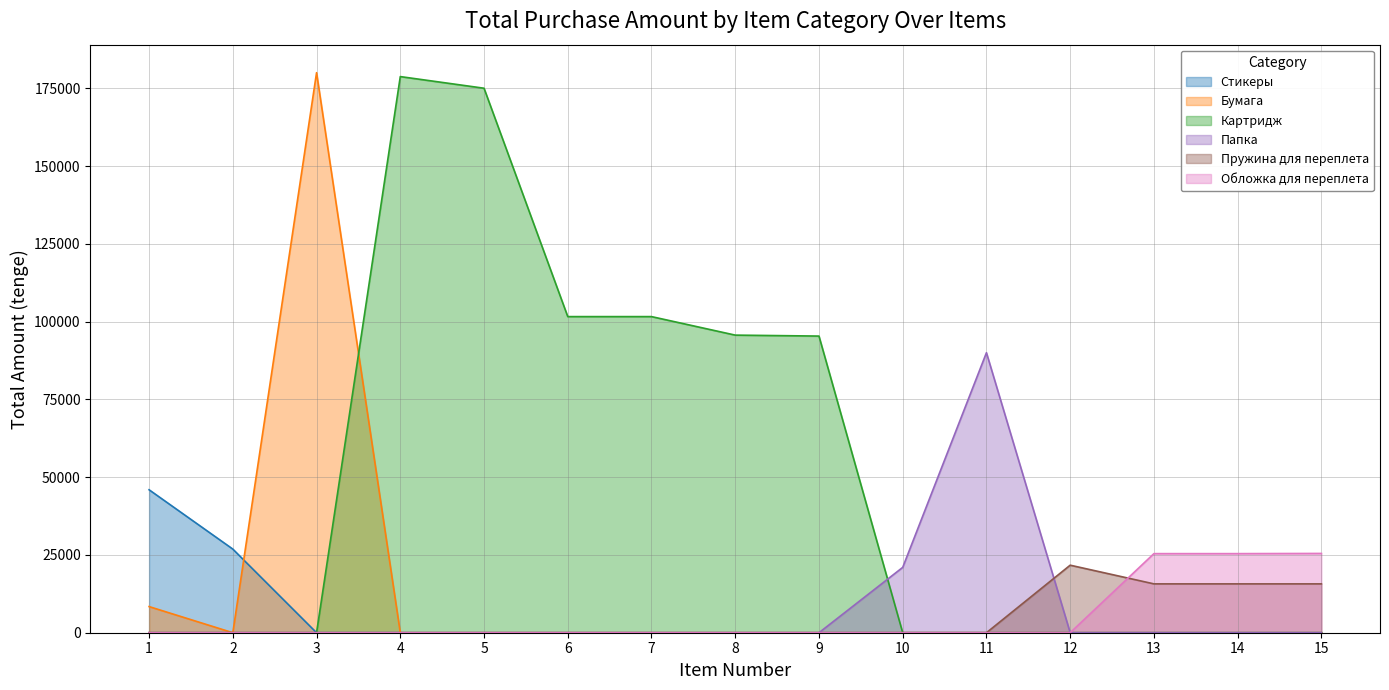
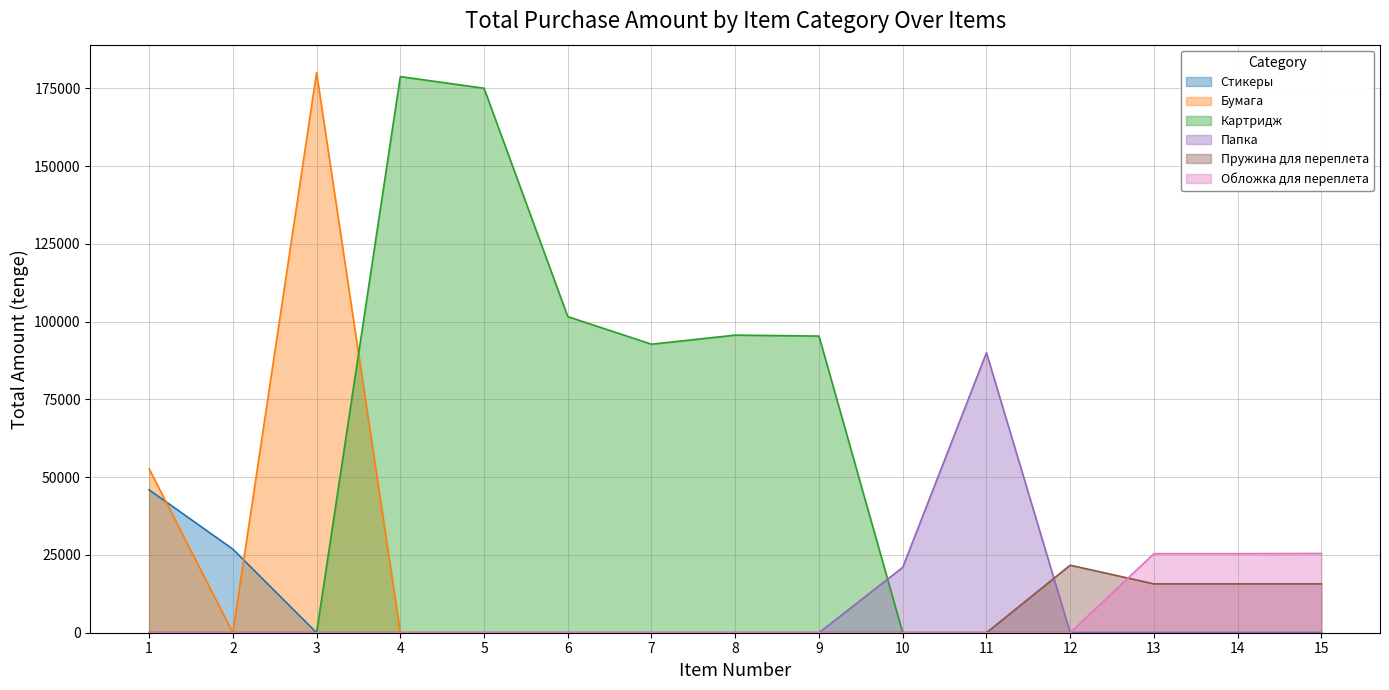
Бумага, 1: 8000 -> 53000
Картридж, 7: 102000 -> 93000
